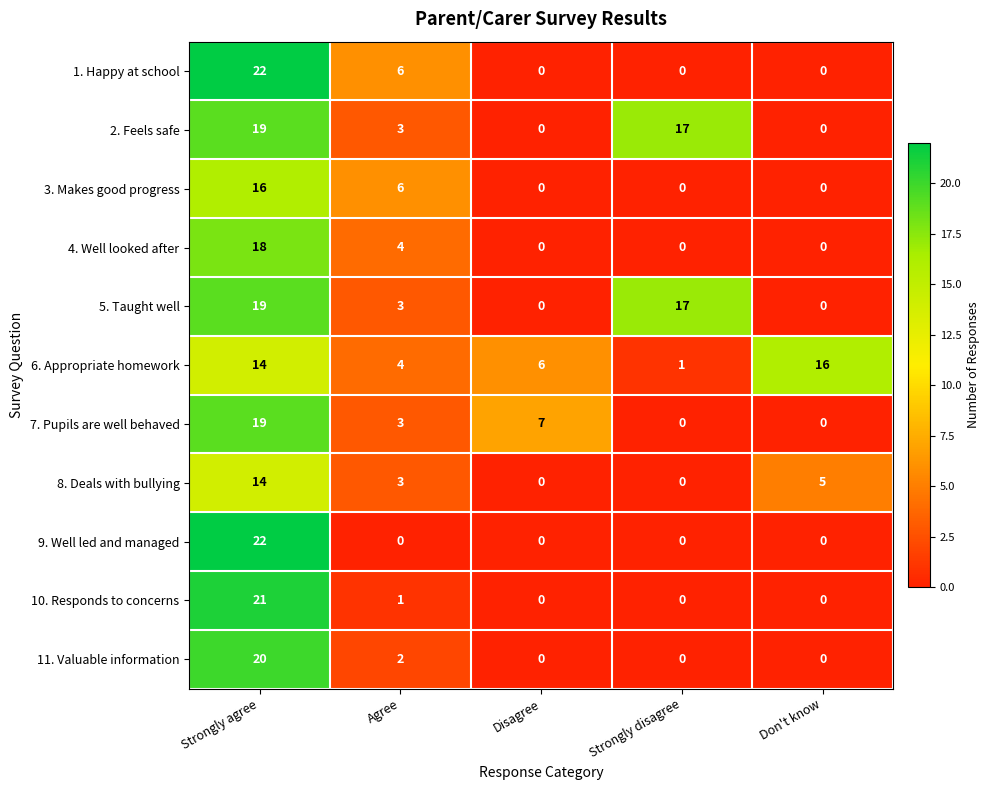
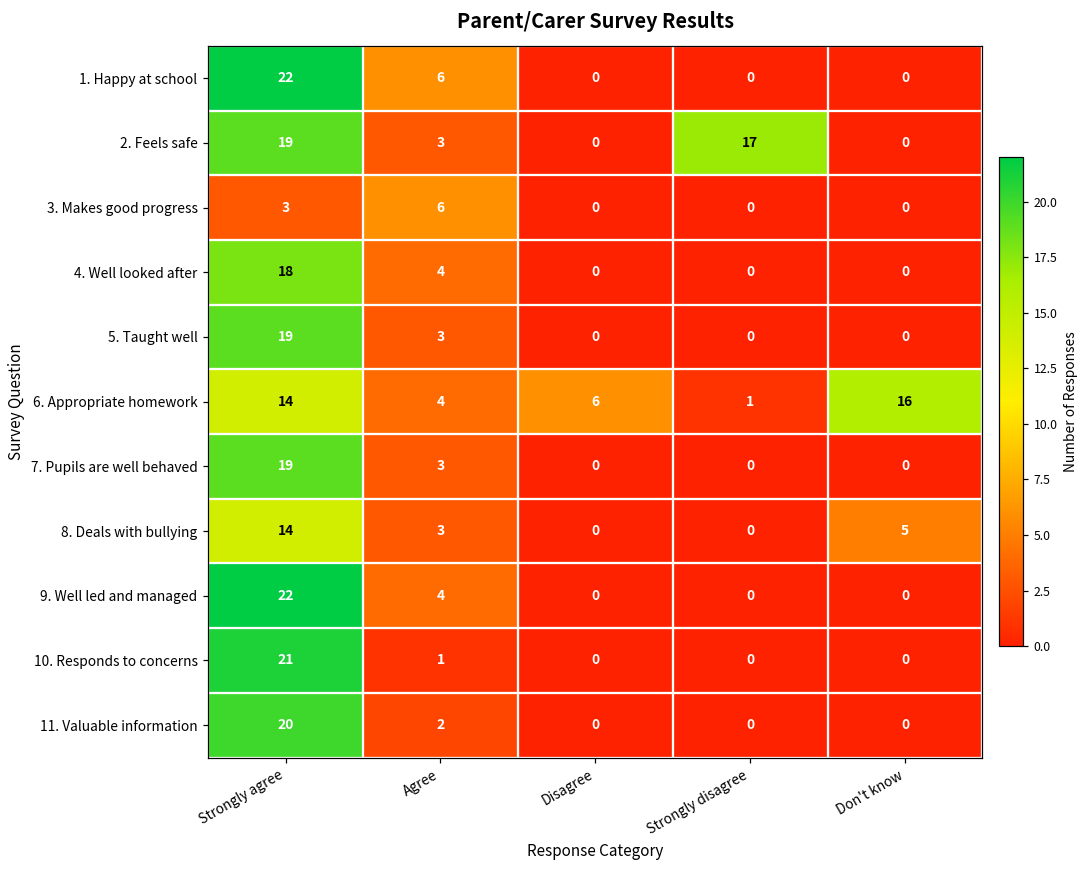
3. Makes good progress, Strongly agree: 16 -> 3
5. Taught well, Strongly disagree: 17 -> 0
7. Pupils are well behaved, Disagree: 7 -> 0
9. Well led and managed, Agree: 0 -> 4
